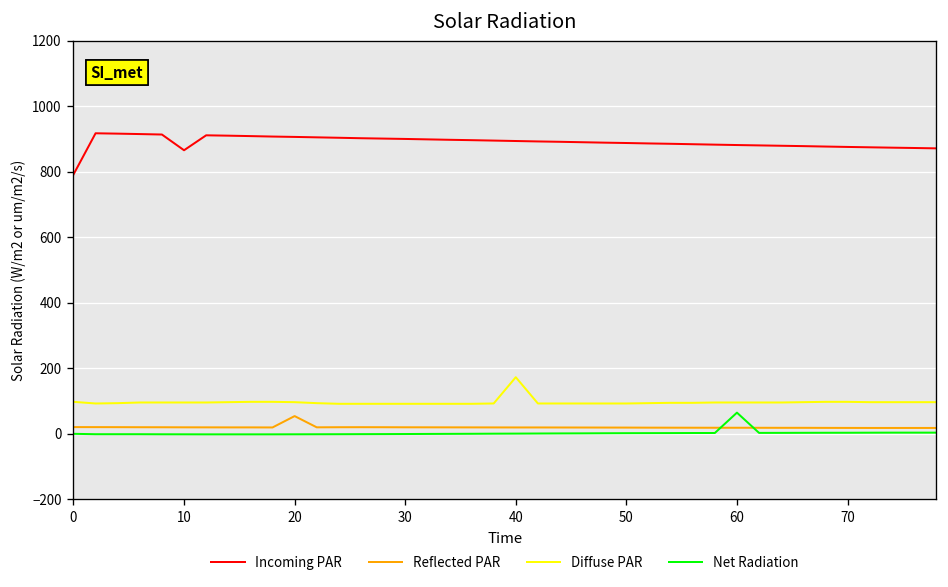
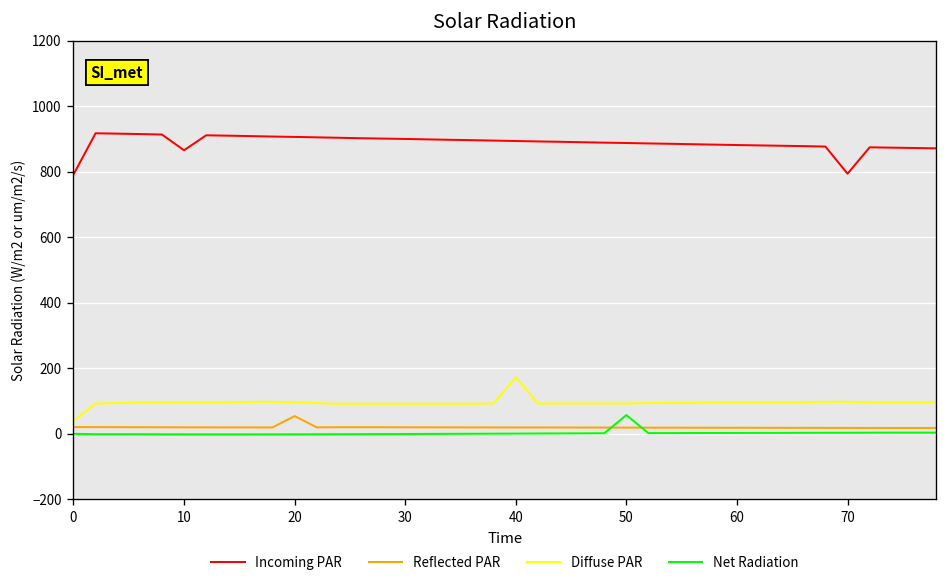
Diffuse PAR, 0: 100 -> 40
Net Radiation, 50: 0 -> 60
Net Radiation, 60: 60 -> 0
Incoming PAR, 70: 880 -> 790
